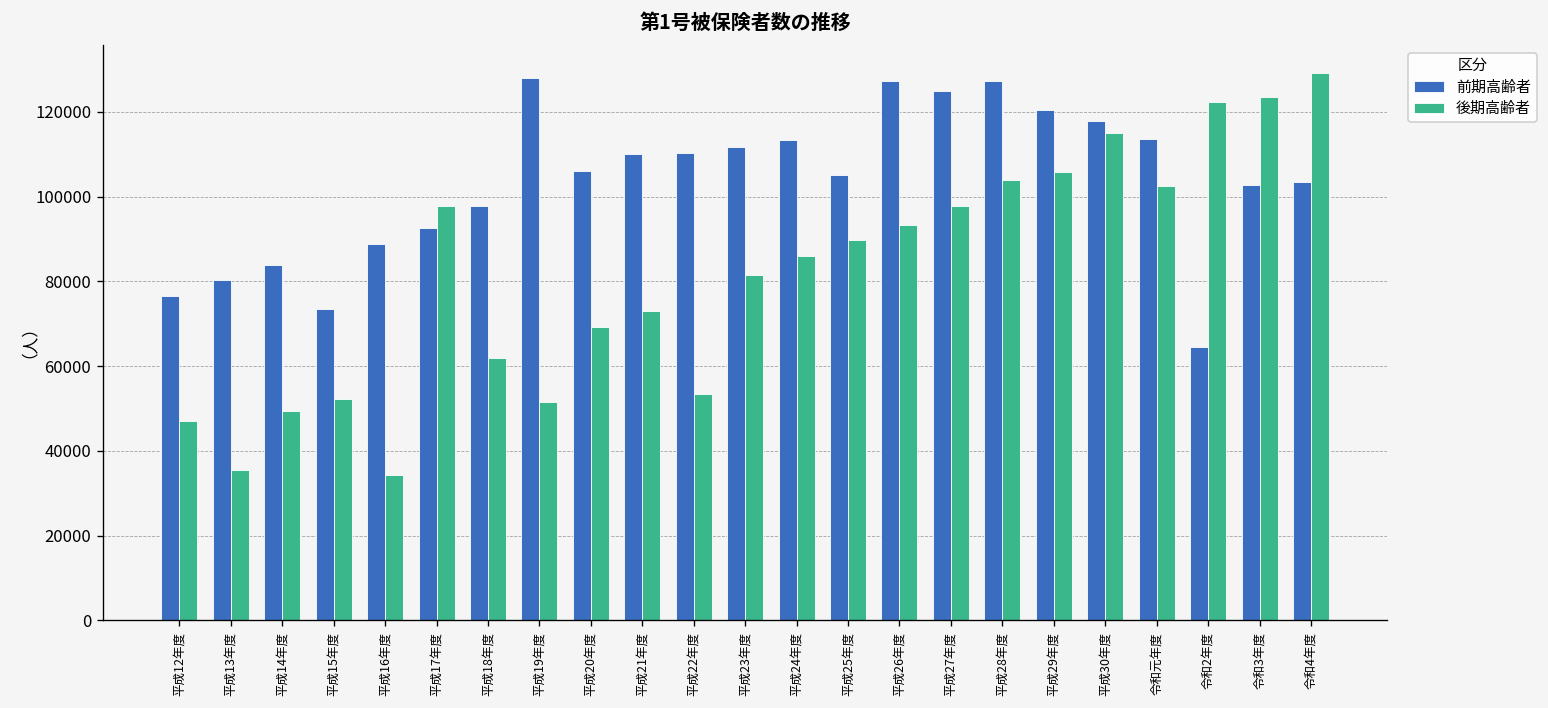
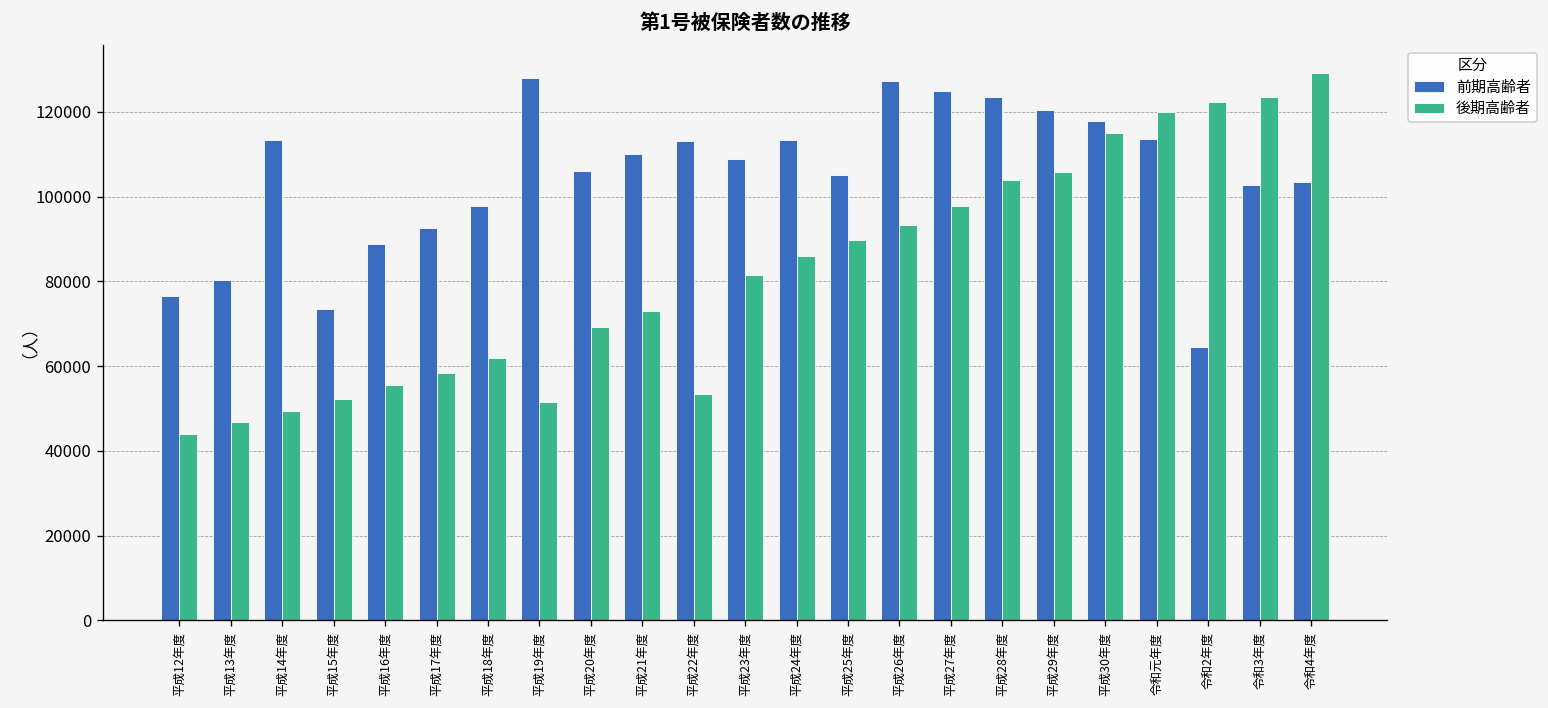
後期高齢者, 平成12年度: 47000 -> 44000
後期高齢者, 平成13年度: 36000 -> 47000
前期高齢者, 平成14年度: 84000 -> 113000
後期高齢者, 平成16年度: 34000 -> 56000
後期高齢者, 平成17年度: 98000 -> 58000
前期高齢者, 平成22年度: 110000 -> 113000
前期高齢者, 平成23年度: 112000 -> 109000
前期高齢者, 平成28年度: 127000 -> 124000
後期高齢者, 令和元年度: 103000 -> 120000
